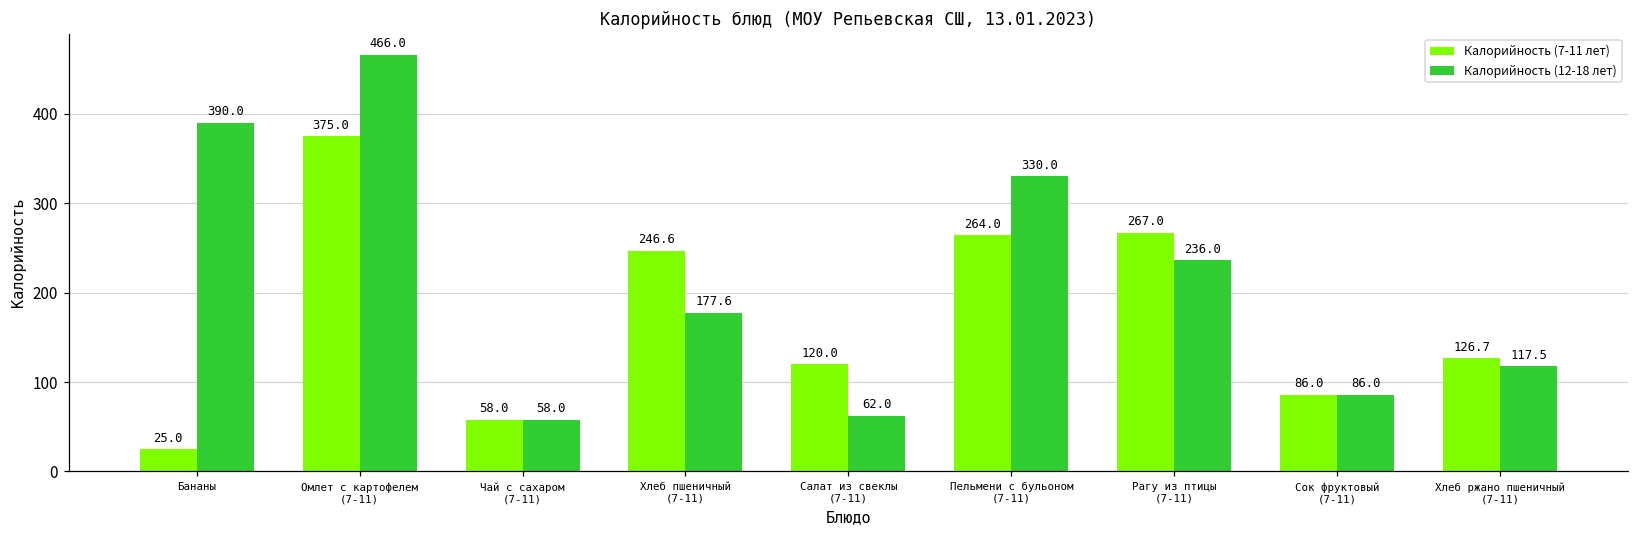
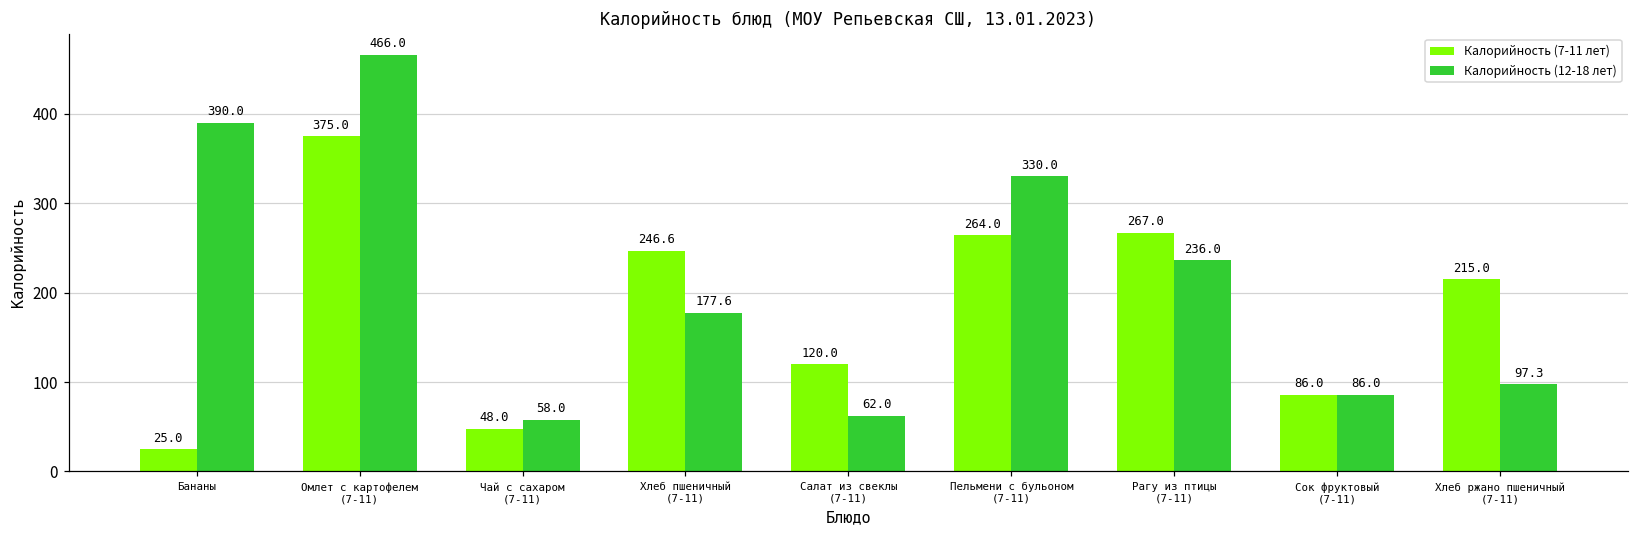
Калорийность (7-11 лет), Чай с сахаром (7-11): 58.0 -> 48.0
Калорийность (7-11 лет), Хлеб ржано пшеничный (7-11): 126.7 -> 215.0
Калорийность (12-18 лет), Хлеб ржано пшеничный (7-11): 117.5 -> 97.3
